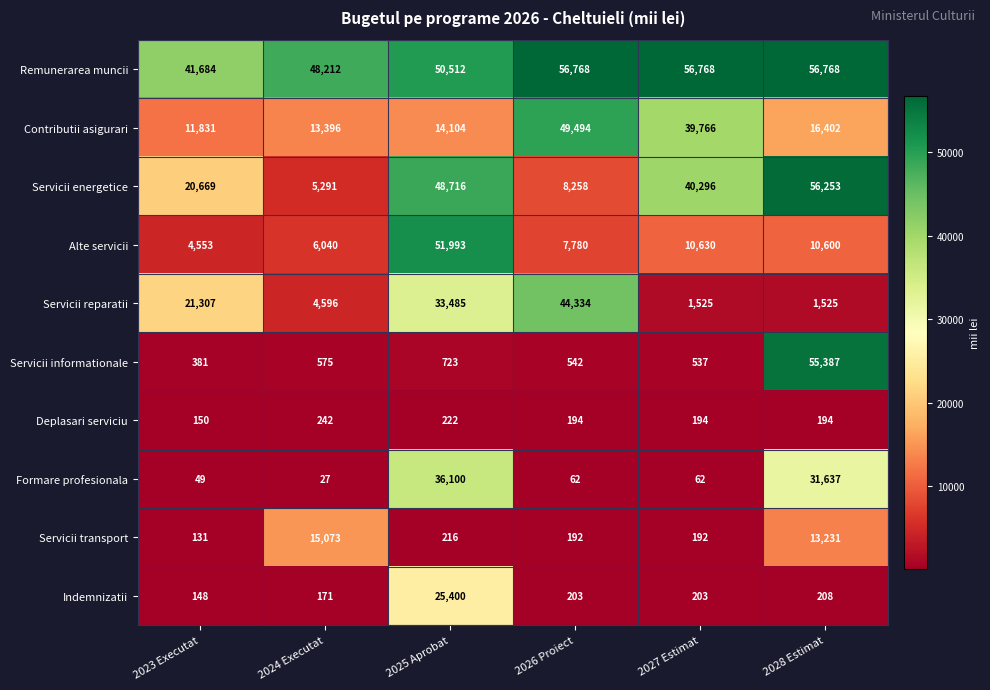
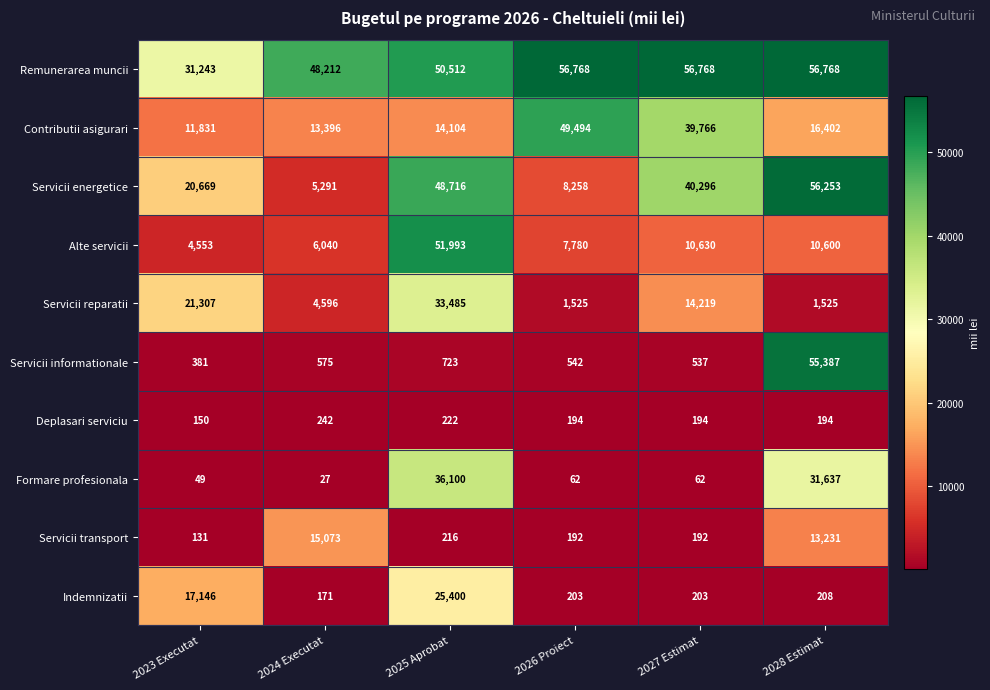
Remunerarea muncii, 2023 Executat: 41,684 -> 31,243
Servicii reparatii, 2026 Proiect: 44,334 -> 1,525
Servicii reparatii, 2027 Estimat: 1,525 -> 14,219
Indemnizatii, 2023 Executat: 148 -> 17,146
